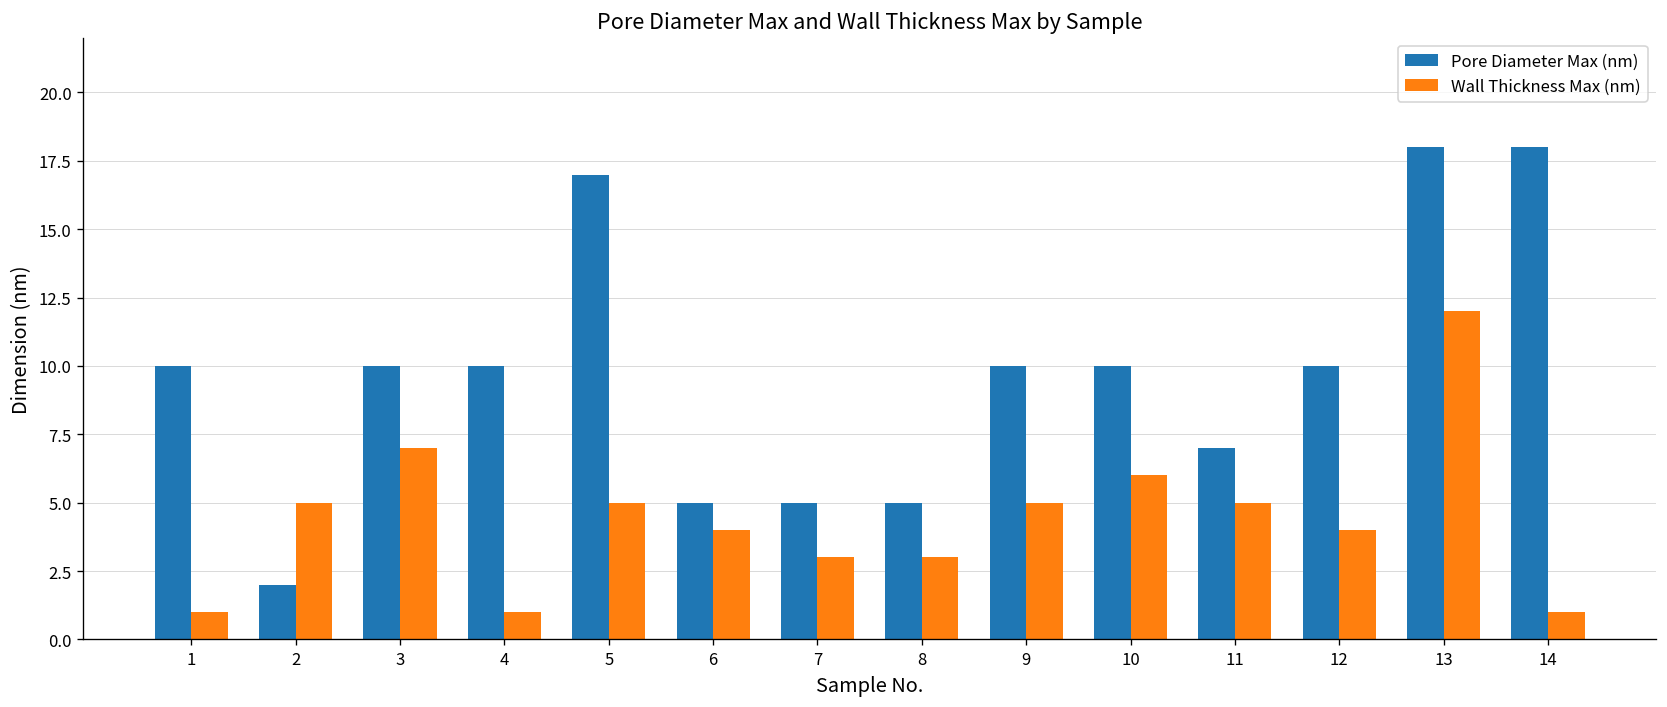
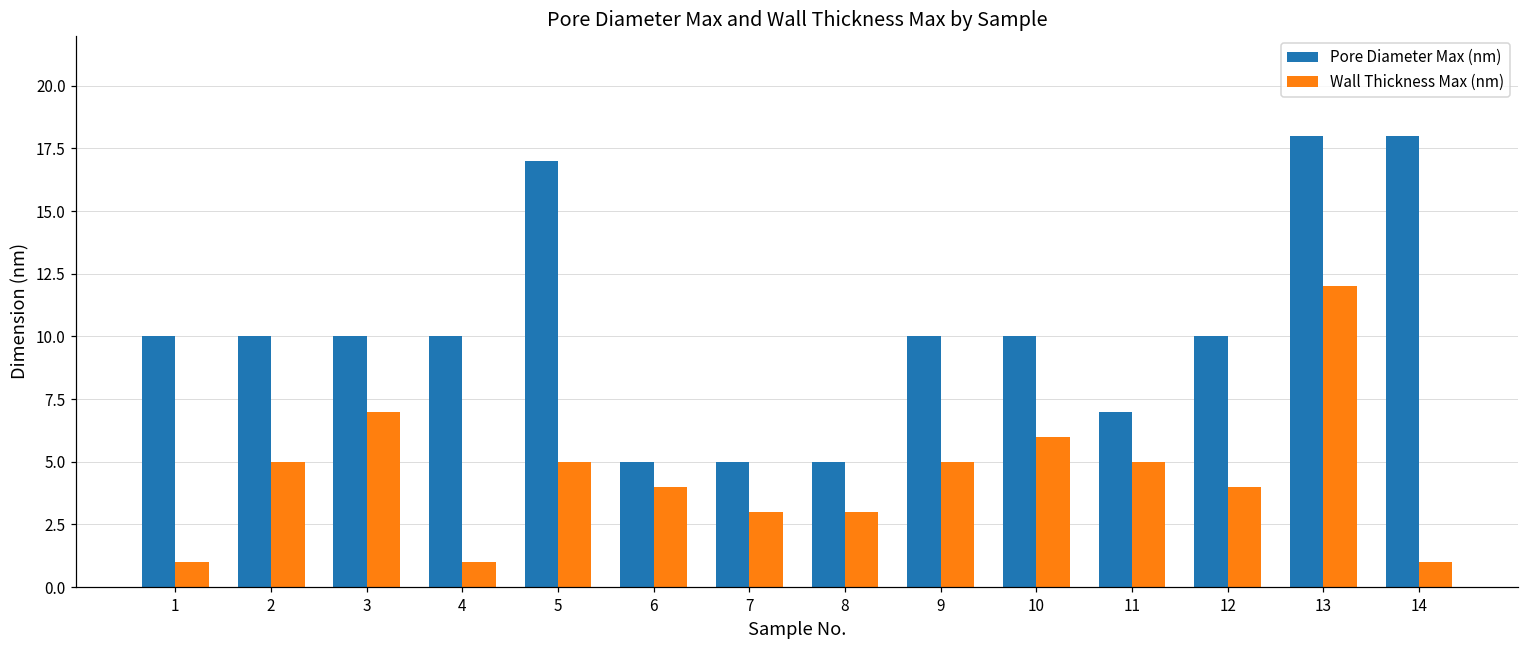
Pore Diameter Max (nm), 2: 2 -> 10
